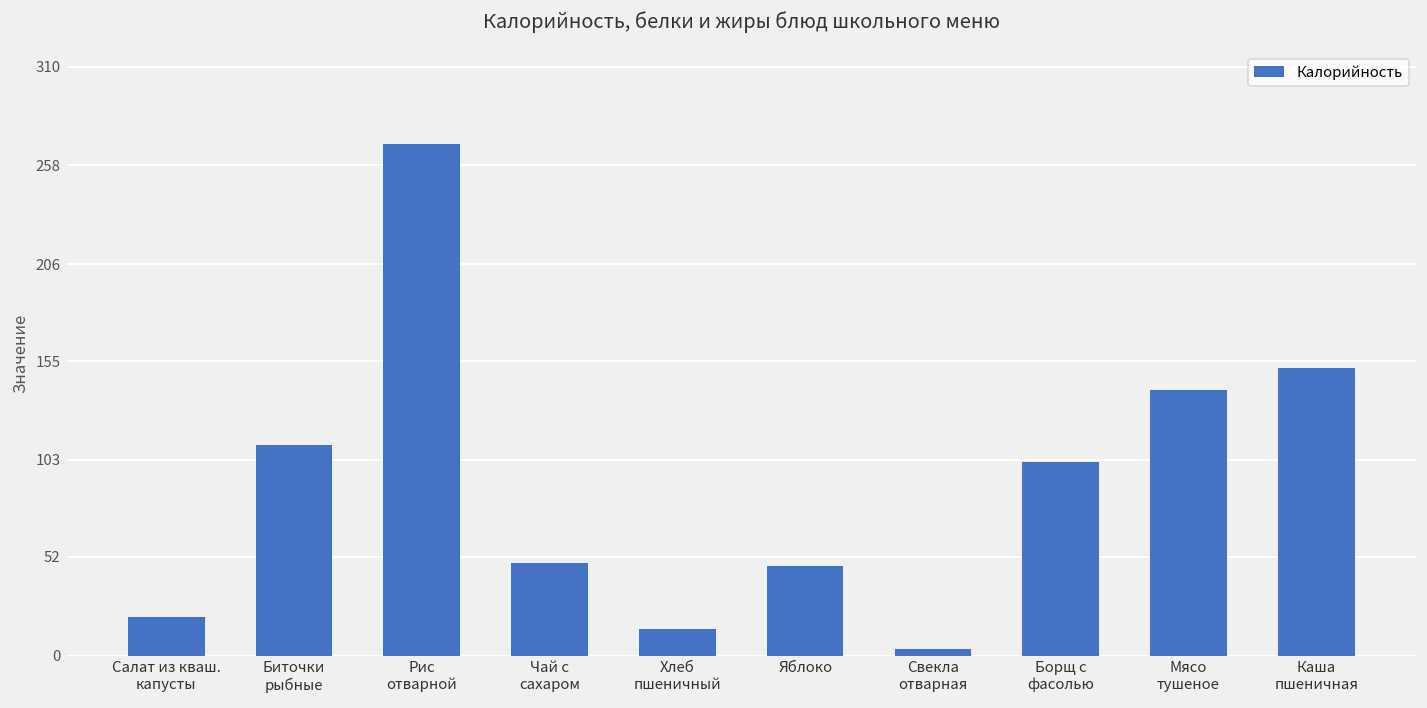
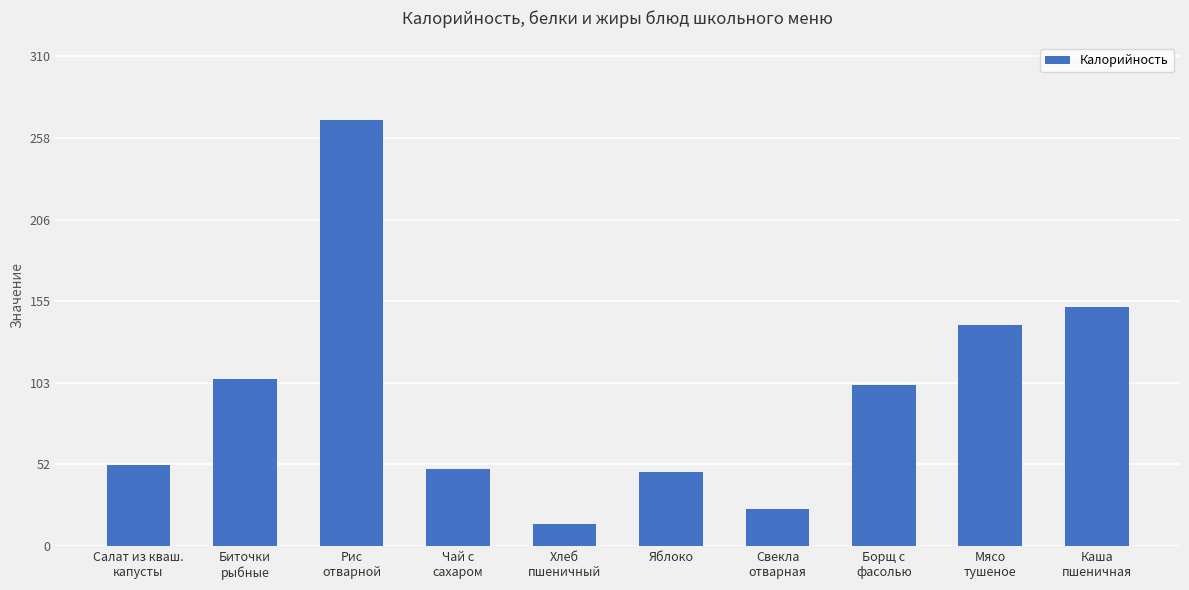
Салат из кваш. капусты: 20 -> 51
Биточки рыбные: 111 -> 106
Свекла отварная: 3 -> 24
